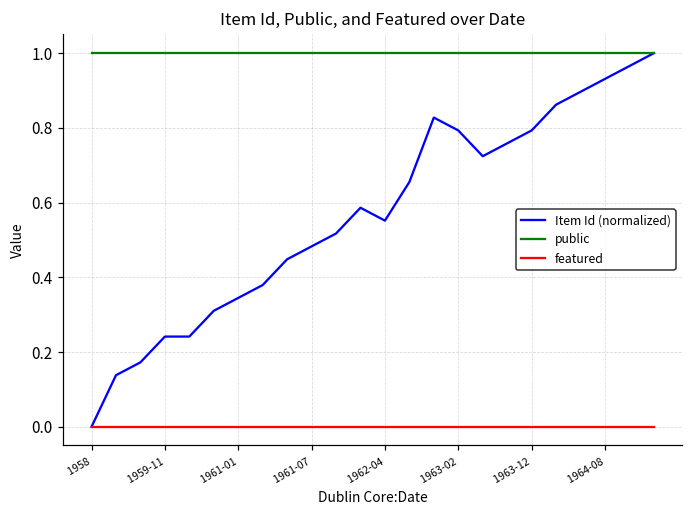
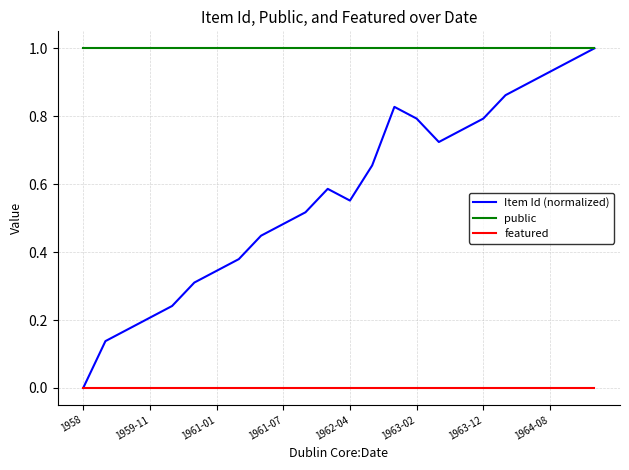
Item Id (normalized), 1959-11: 0.24 -> 0.21
